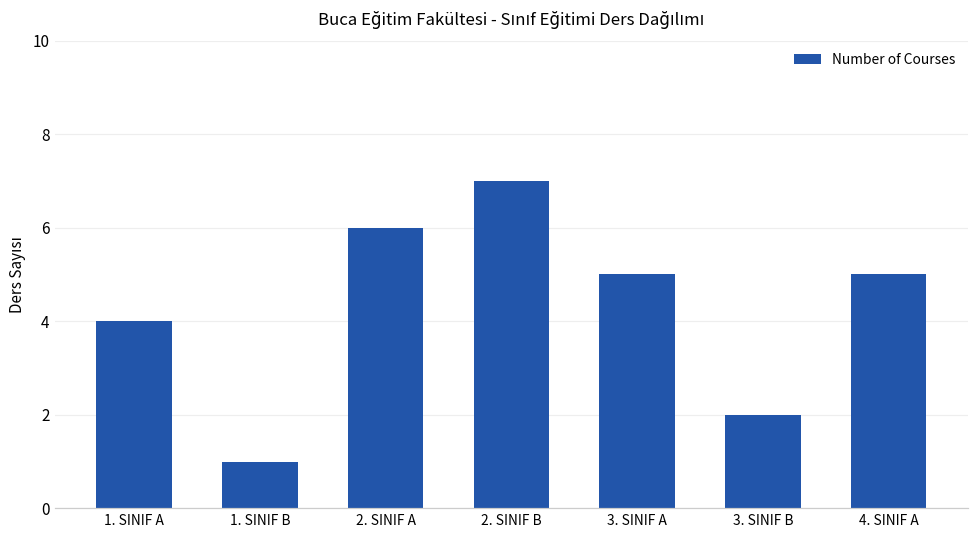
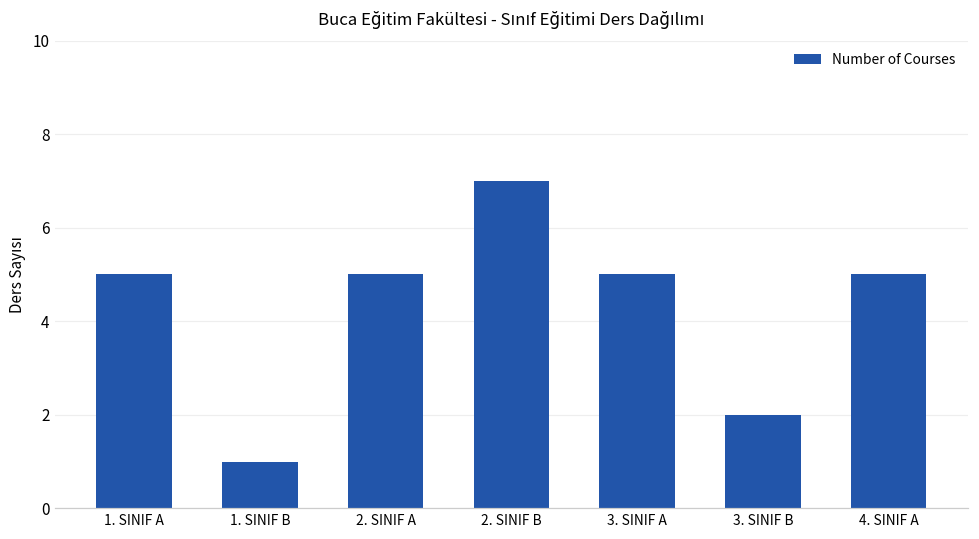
1. SINIF A: 4 -> 5
2. SINIF A: 6 -> 5
